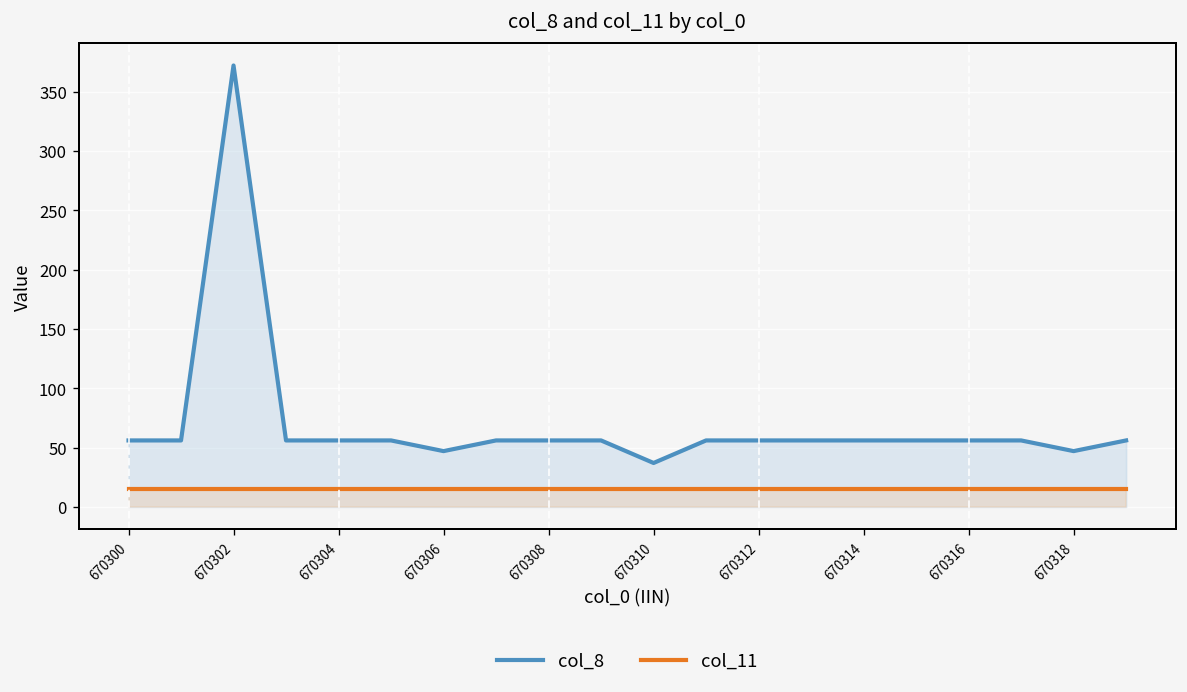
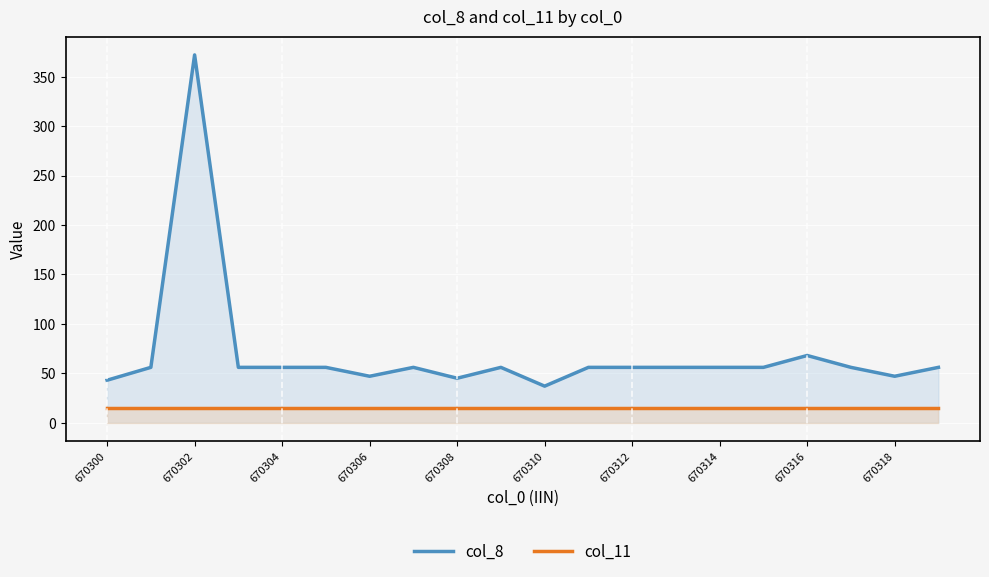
col_8, 670300: 60 -> 40
col_8, 670308: 60 -> 50
col_8, 670316: 60 -> 70
